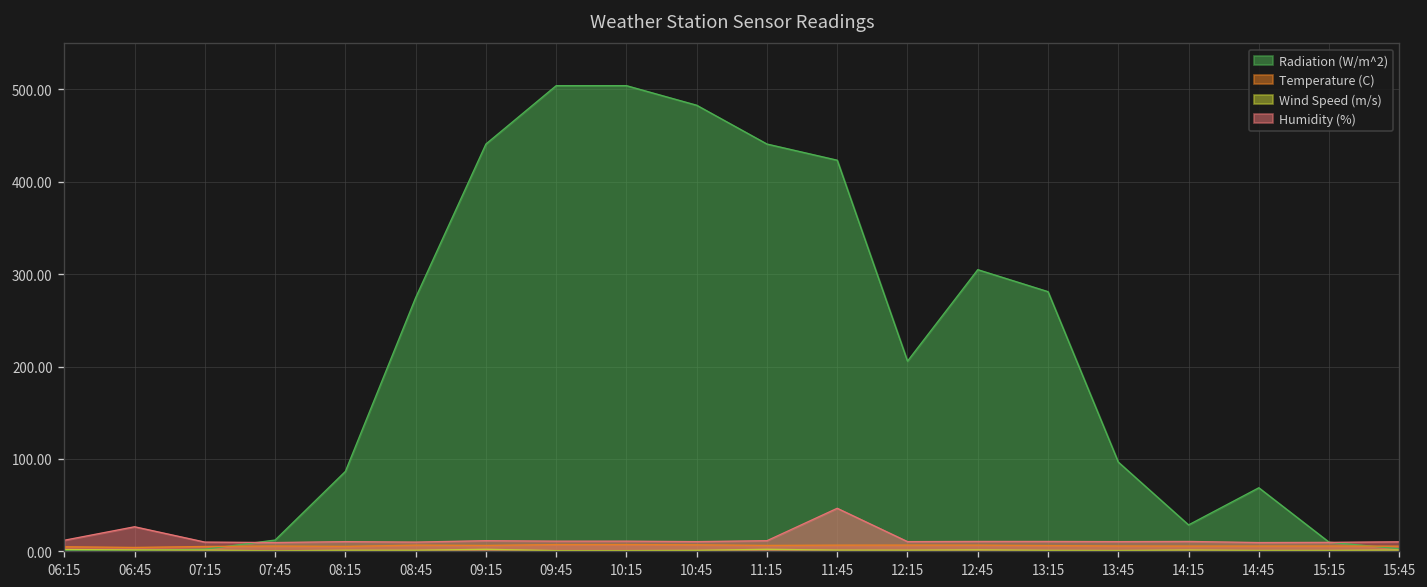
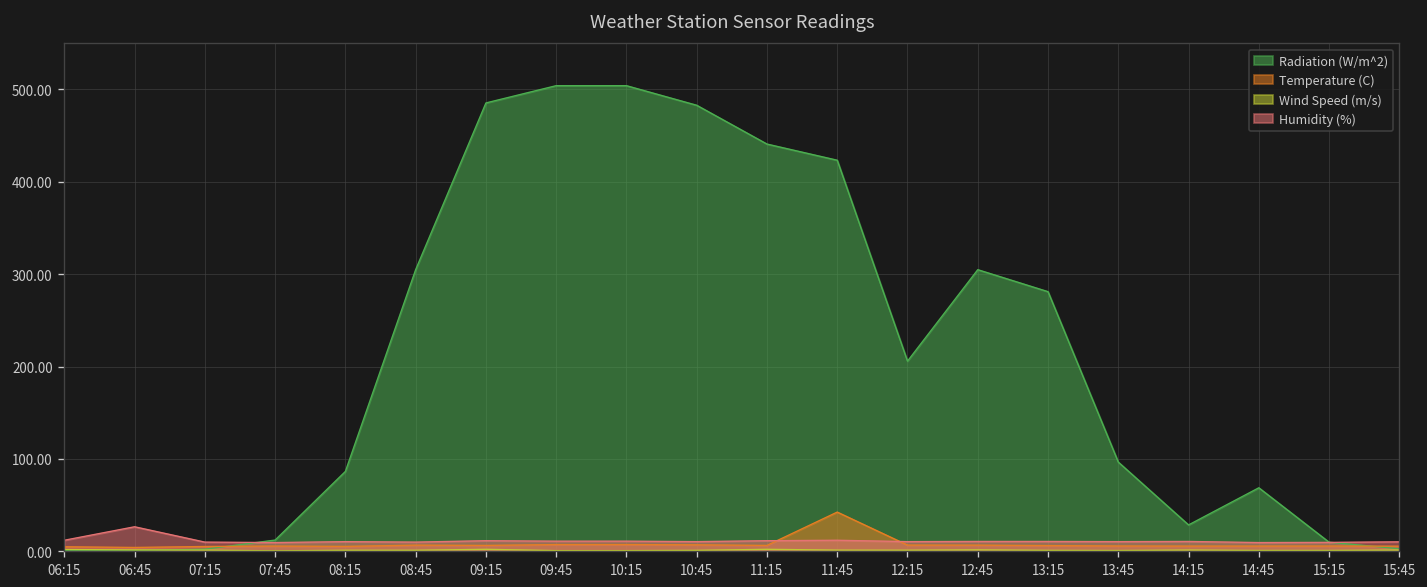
Radiation (W/m^2), 08:45: 270 -> 300
Radiation (W/m^2), 09:15: 440 -> 490
Temperature (C), 11:45: 10 -> 40
Humidity (%), 11:45: 50 -> 10
